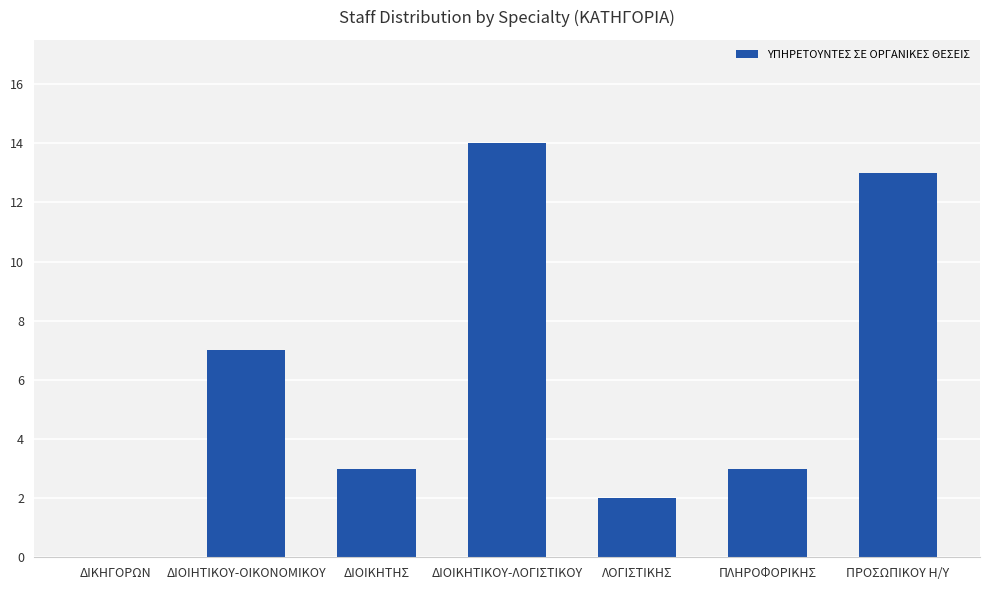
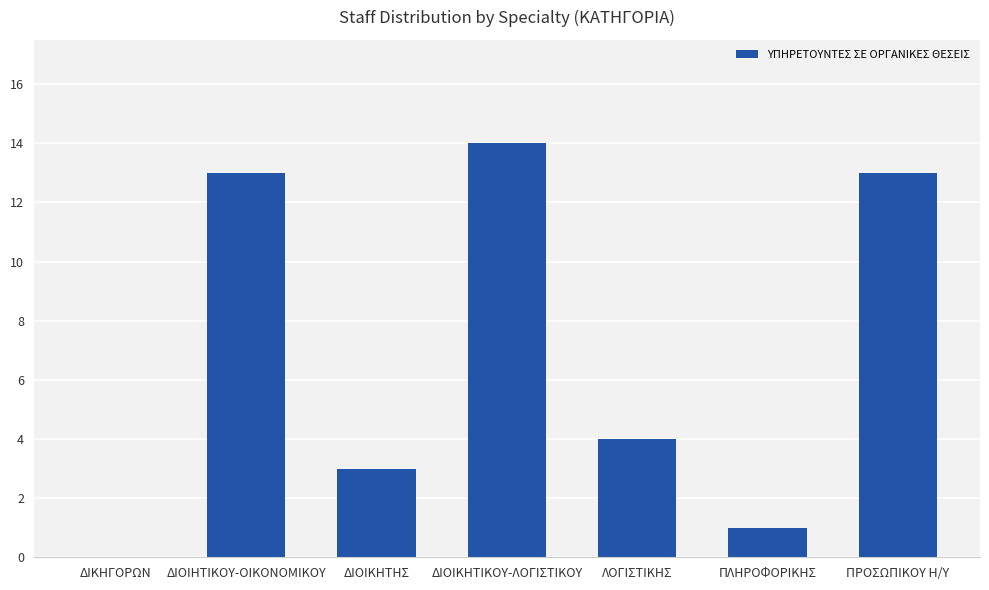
ΔΙΟΙΗΤΙΚΟΥ-ΟΙΚΟΝΟΜΙΚΟΥ: 7 -> 13
ΛΟΓΙΣΤΙΚΗΣ: 2 -> 4
ΠΛΗΡΟΦΟΡΙΚΗΣ: 3 -> 1
